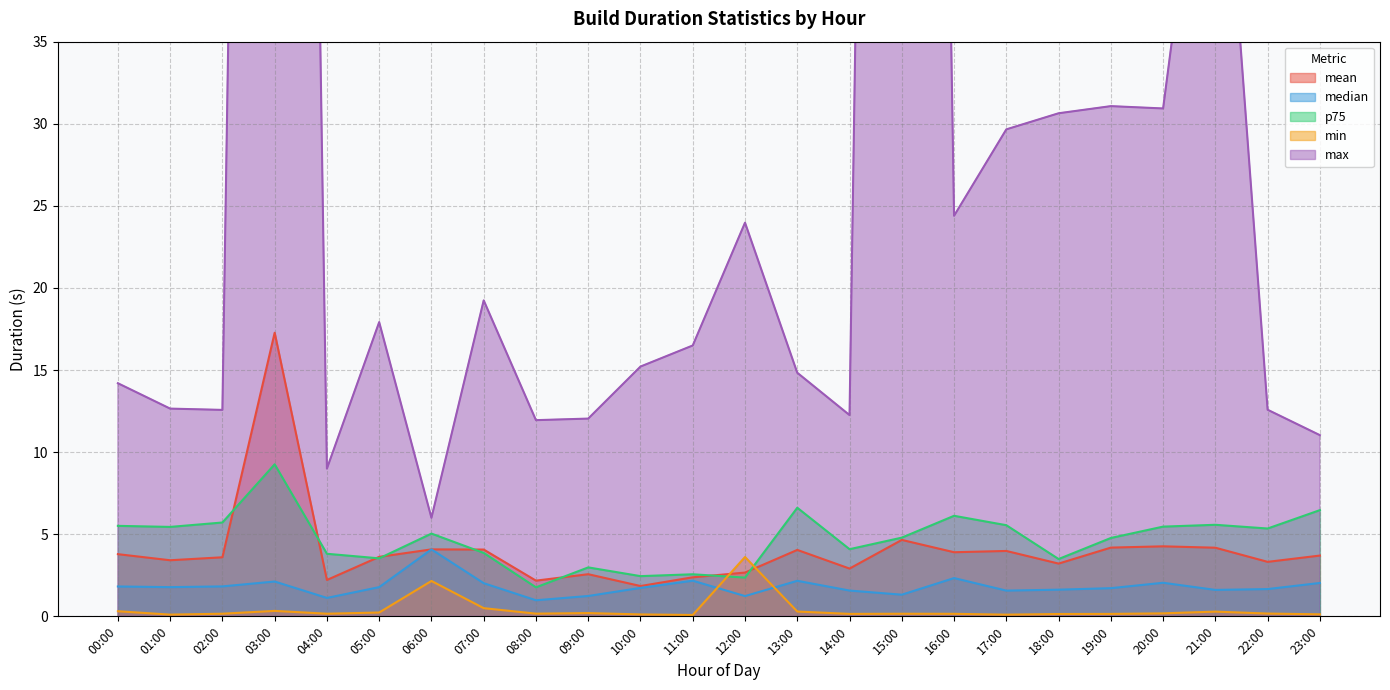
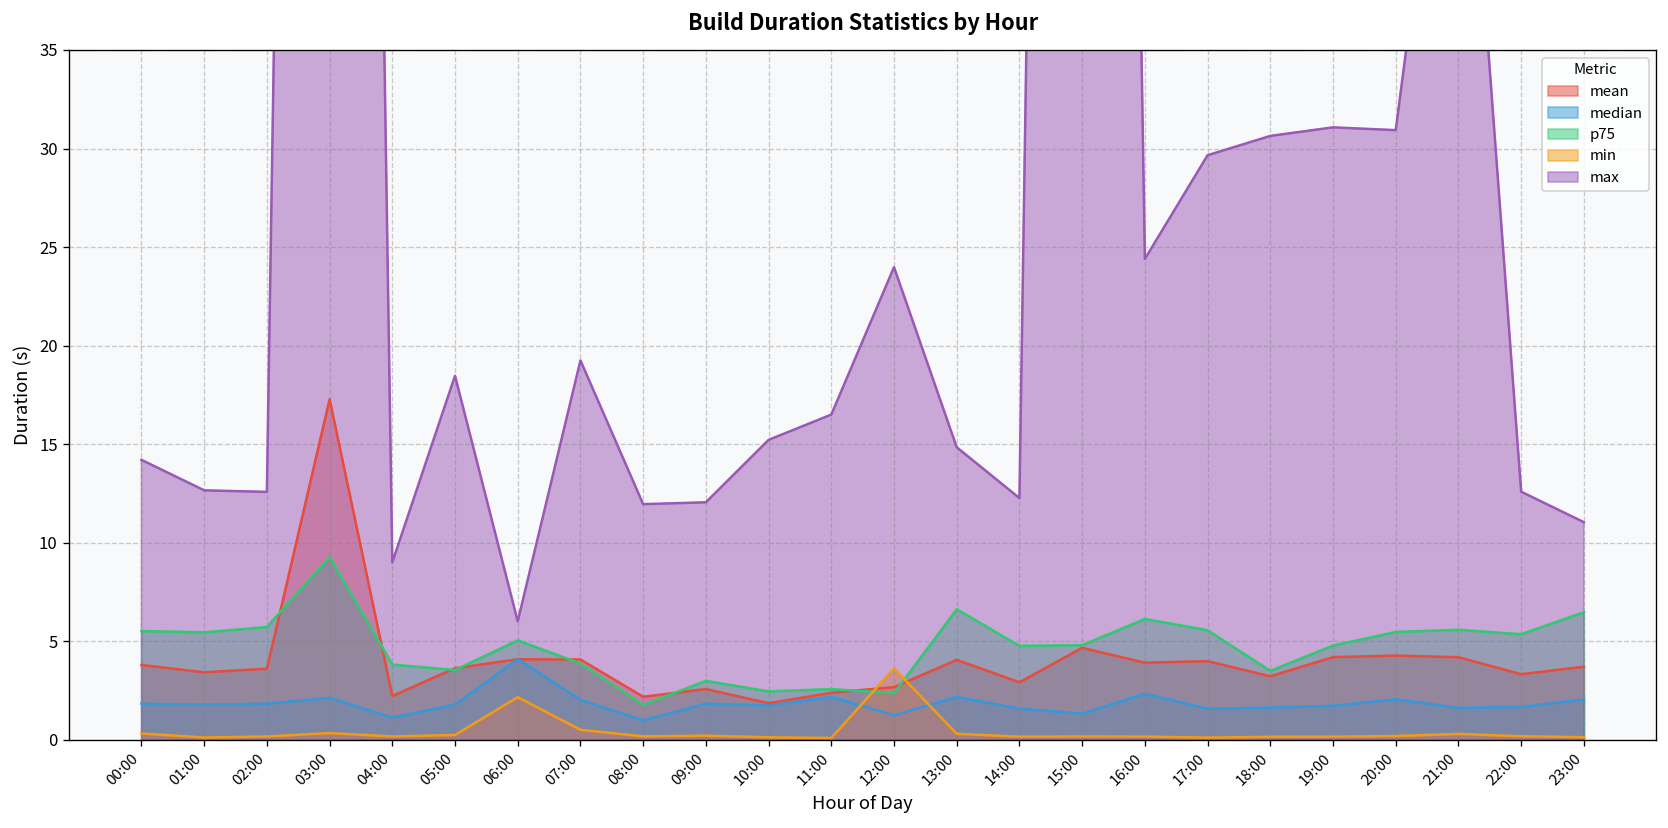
max, 05:00: 17.9 -> 18.5
median, 09:00: 1.2 -> 1.8
p75, 14:00: 4.1 -> 4.8
